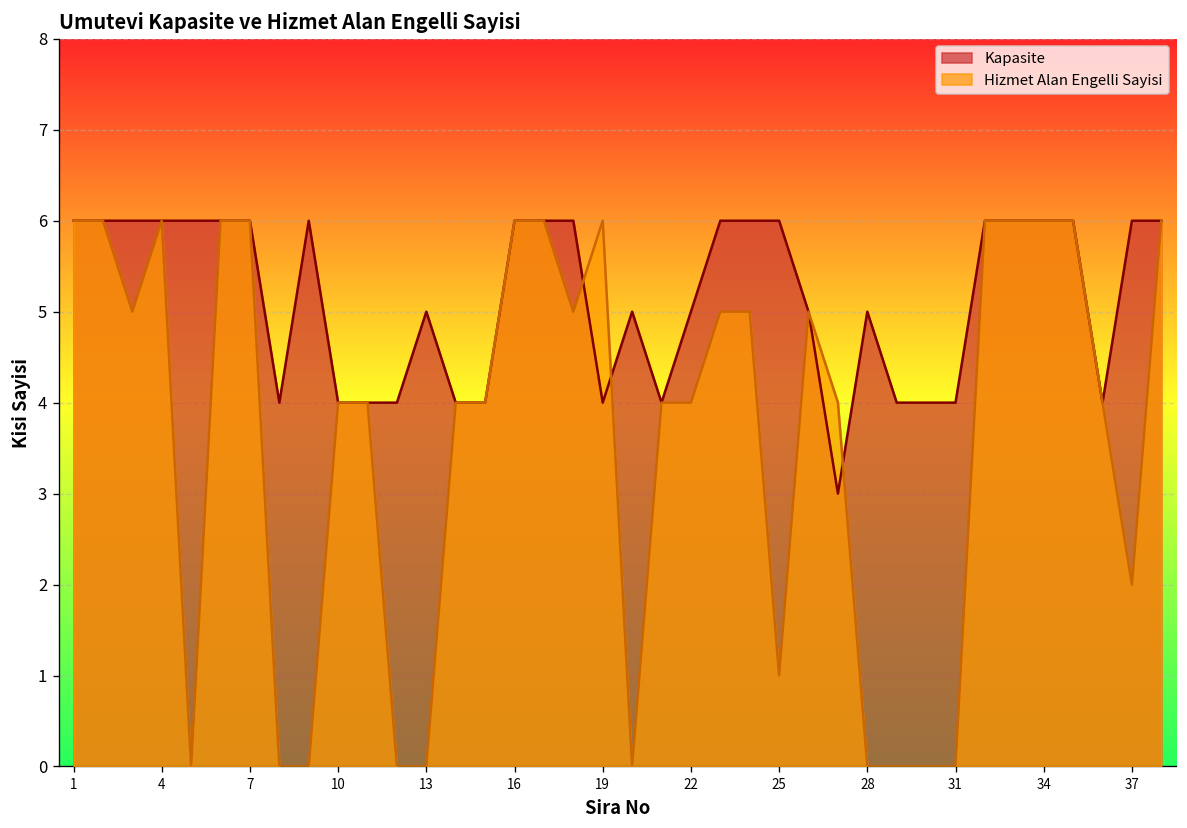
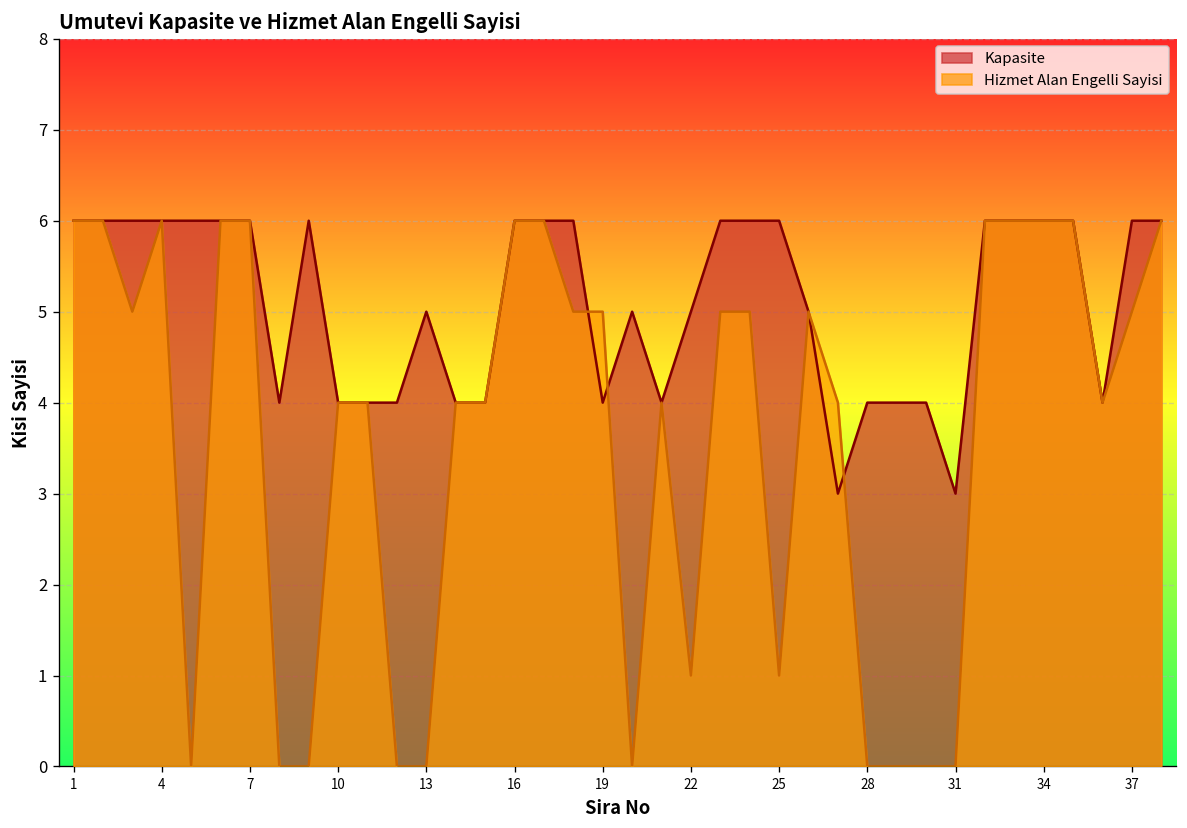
Hizmet Alan Engelli Sayisi, 19: 6 -> 5
Hizmet Alan Engelli Sayisi, 22: 4 -> 1
Kapasite, 28: 5 -> 4
Kapasite, 31: 4 -> 3
Hizmet Alan Engelli Sayisi, 37: 2 -> 5
